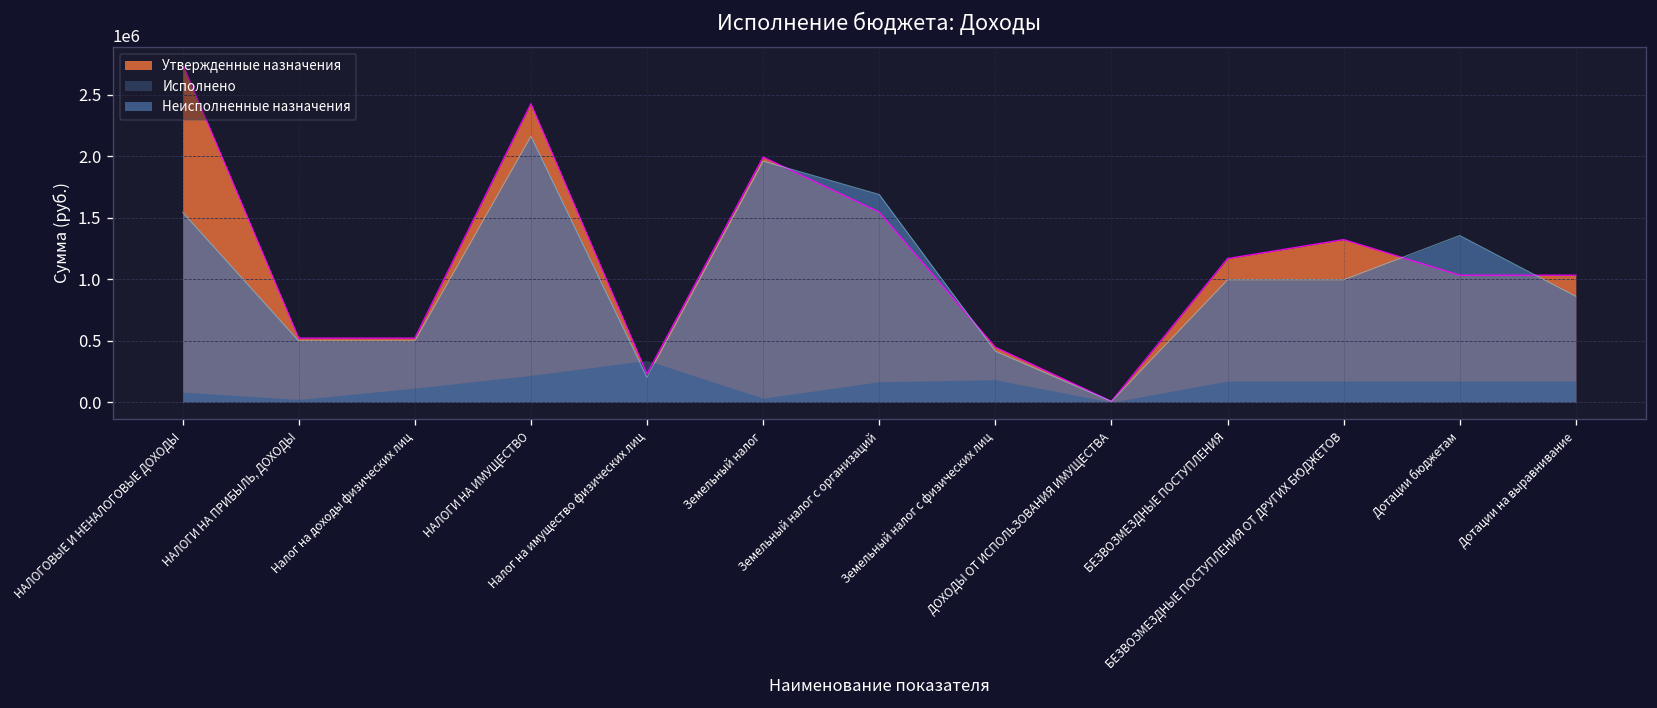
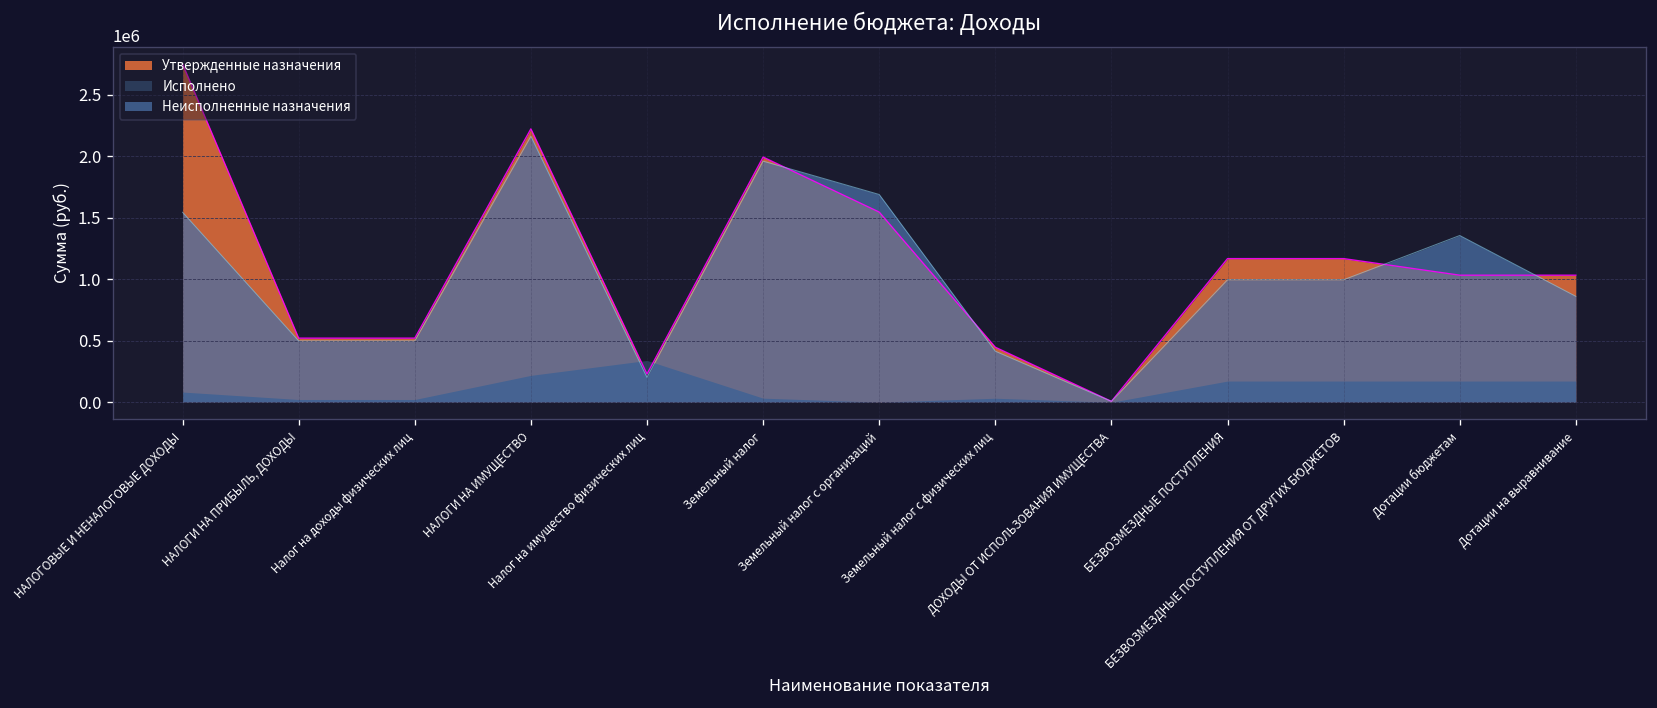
Исполнено, Налог на доходы физических лиц: 110000 -> 20000
Утвержденные назначения, НАЛОГИ НА ИМУЩЕСТВО: 2430000 -> 2220000
Исполнено, Земельный налог с организаций: 170000 -> 0
Исполнено, Земельный налог с физических лиц: 180000 -> 30000
Утвержденные назначения, БЕЗВОЗМЕЗДНЫЕ ПОСТУПЛЕНИЯ ОТ ДРУГИХ БЮДЖЕТОВ: 1320000 -> 1170000
